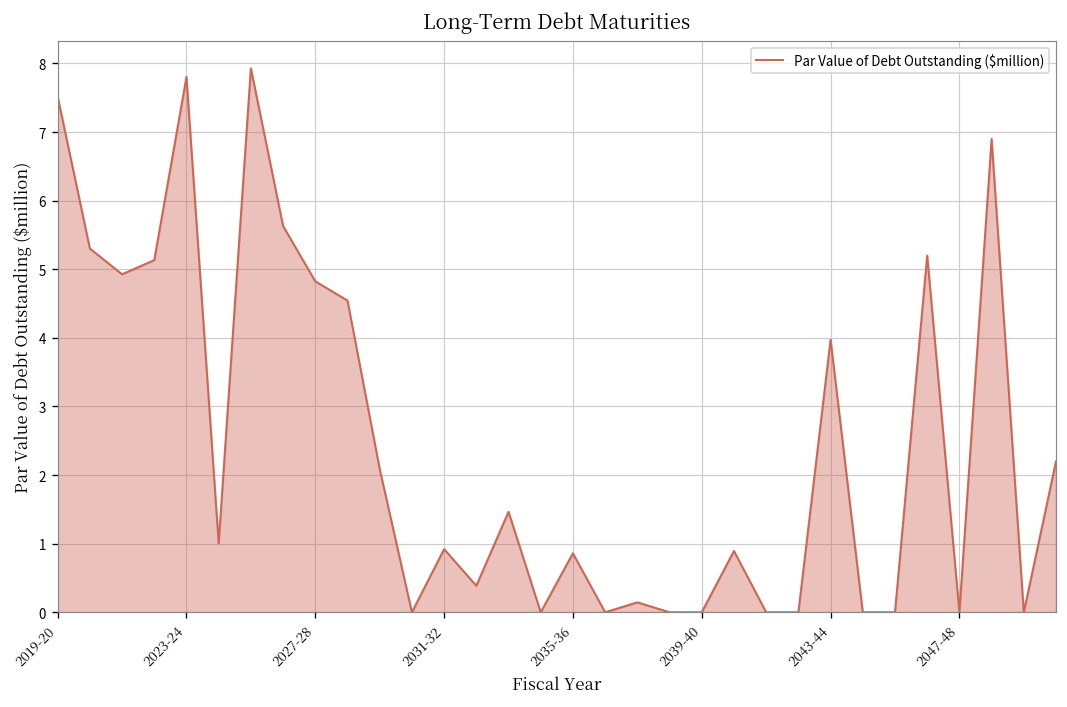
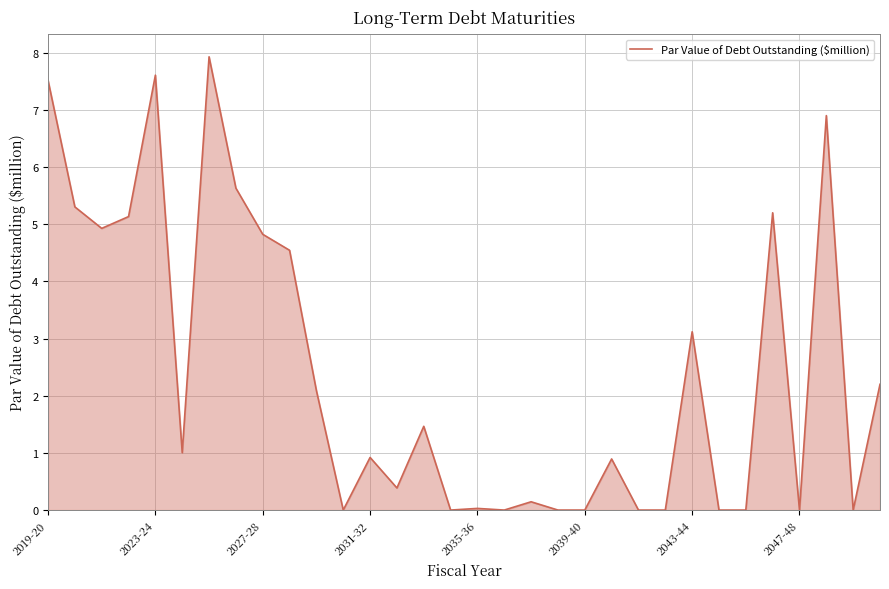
2023-24: 7.8 -> 7.6
2035-36: 0.9 -> 0.0
2043-44: 4.0 -> 3.1
